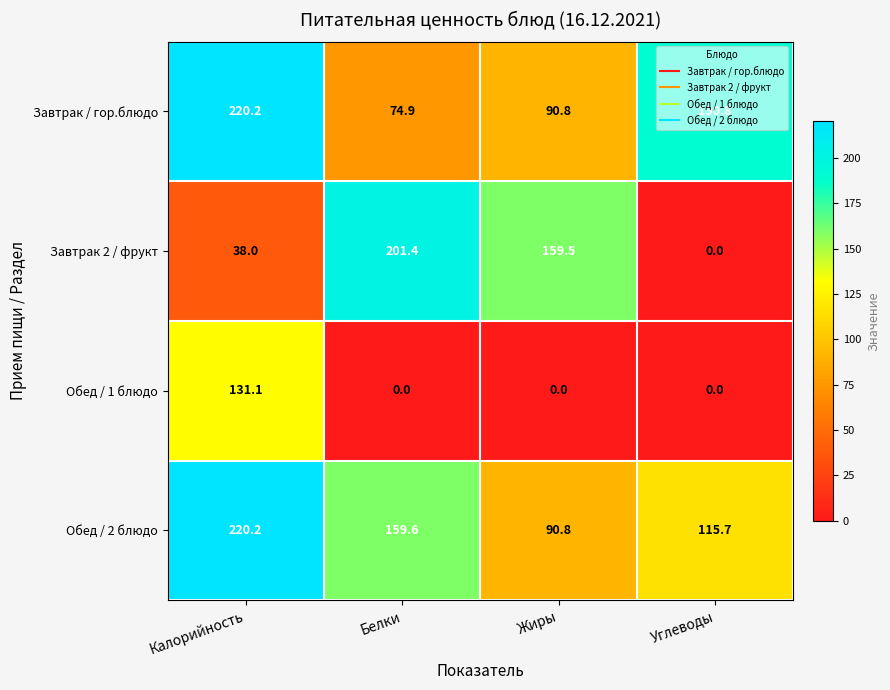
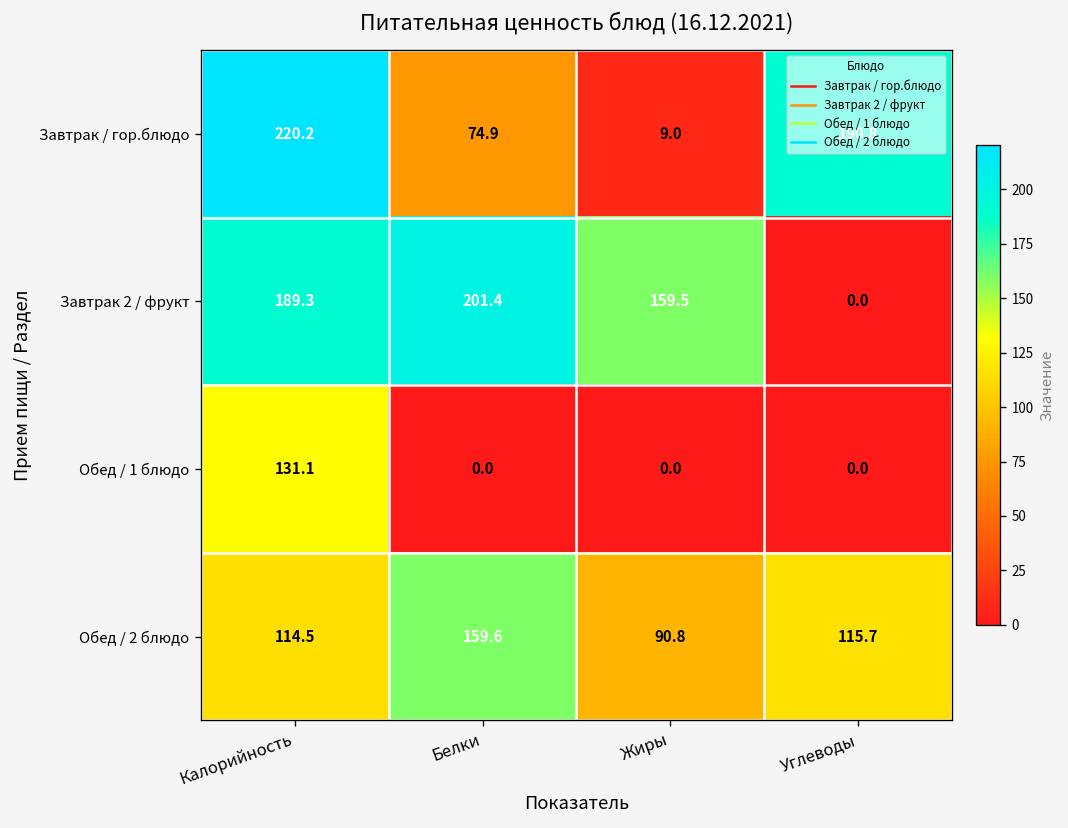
Завтрак / гор.блюдо, Жиры: 90.8 -> 9.0
Завтрак 2 / фрукт, Калорийность: 38.0 -> 189.3
Обед / 2 блюдо, Калорийность: 220.2 -> 114.5
